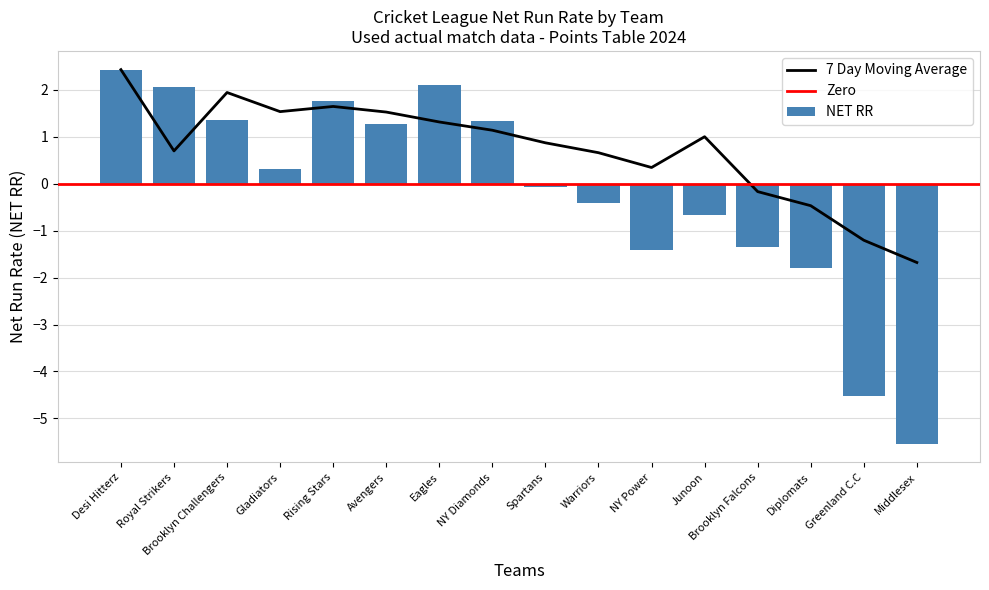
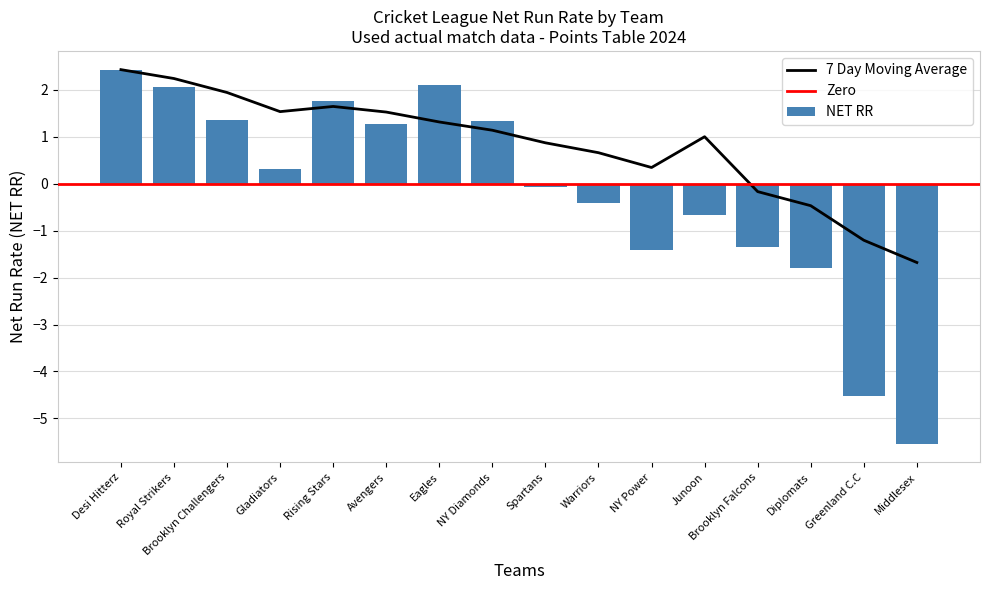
7 Day Moving Average, Royal Strikers: 0.7 -> 2.2
